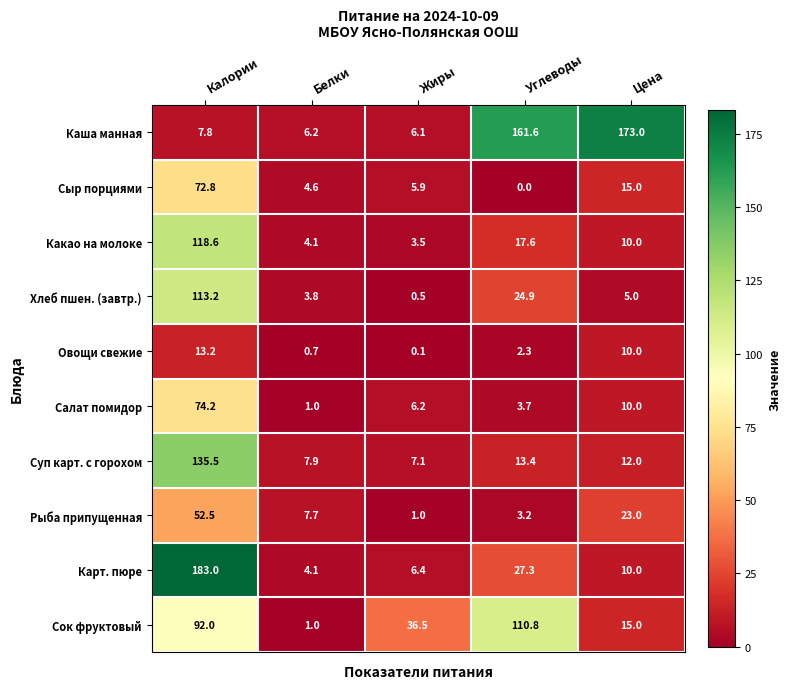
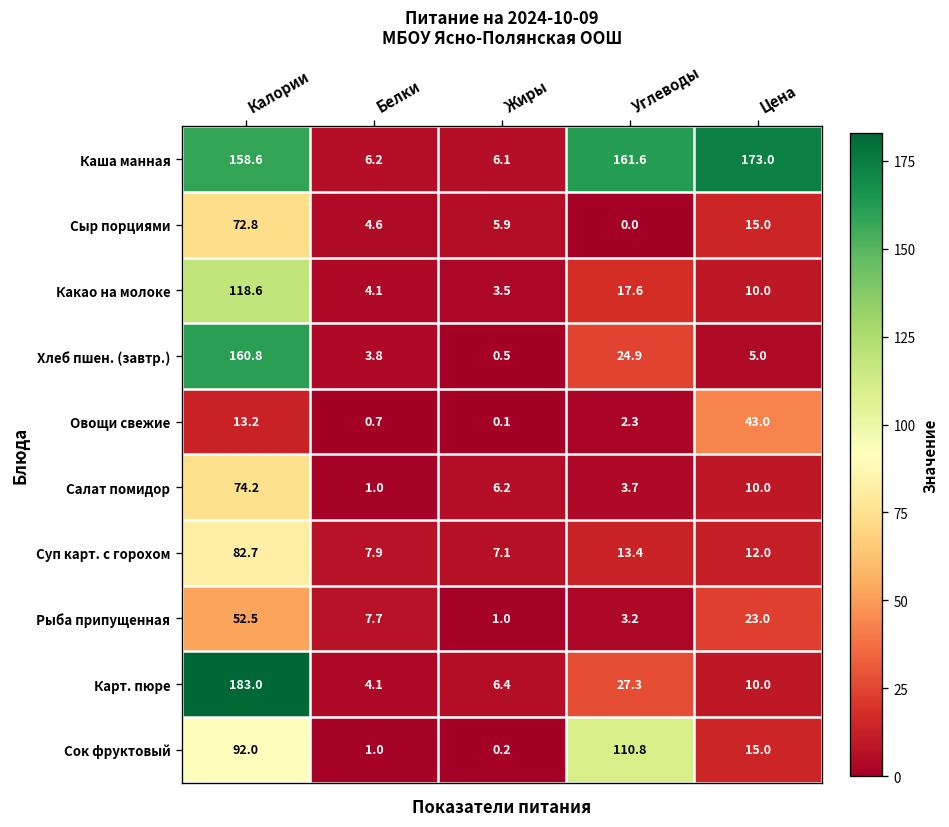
Каша манная, Калории: 7.8 -> 158.6
Хлеб пшен. (завтр.), Калории: 113.2 -> 160.8
Овощи свежие, Цена: 10.0 -> 43.0
Суп карт. с горохом, Калории: 135.5 -> 82.7
Сок фруктовый, Жиры: 36.5 -> 0.2
